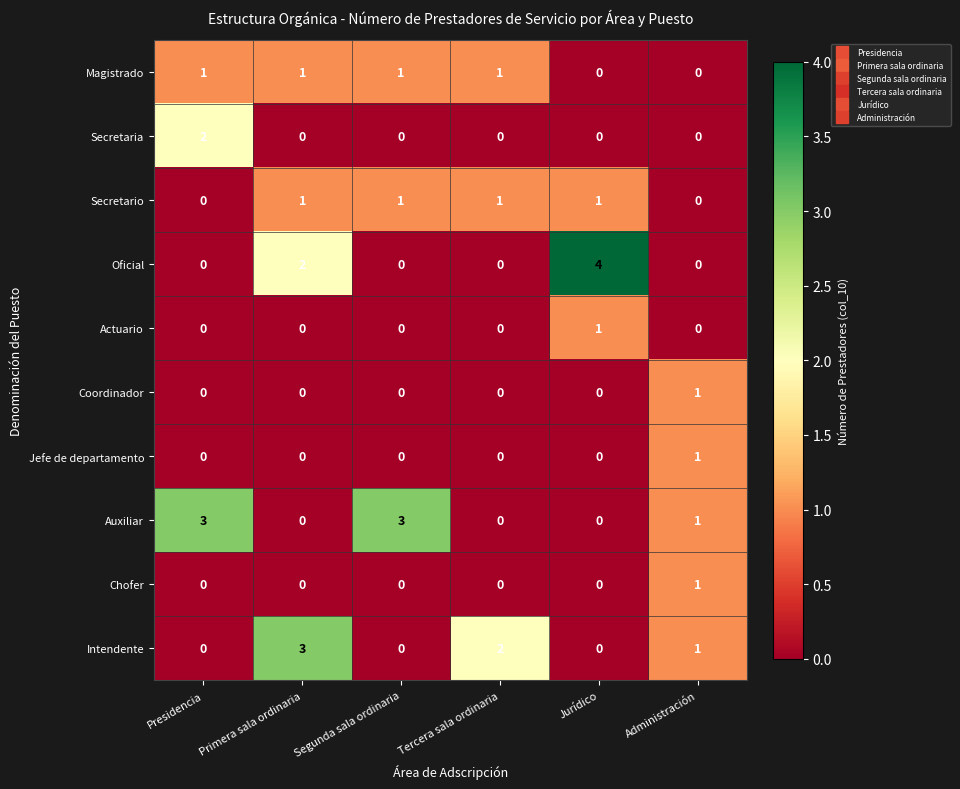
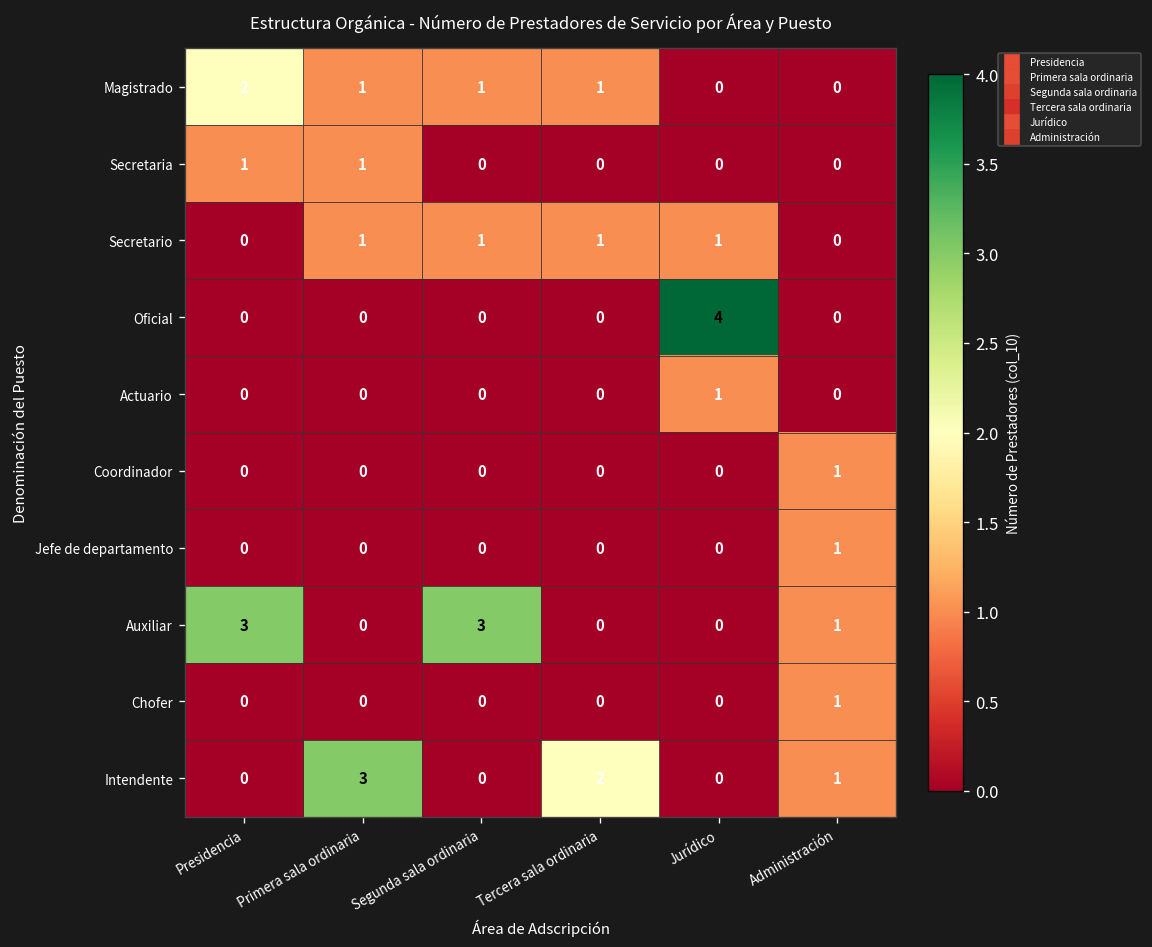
Magistrado, Presidencia: 1 -> 2
Secretaria, Presidencia: 2 -> 1
Secretaria, Primera sala ordinaria: 0 -> 1
Oficial, Primera sala ordinaria: 2 -> 0
